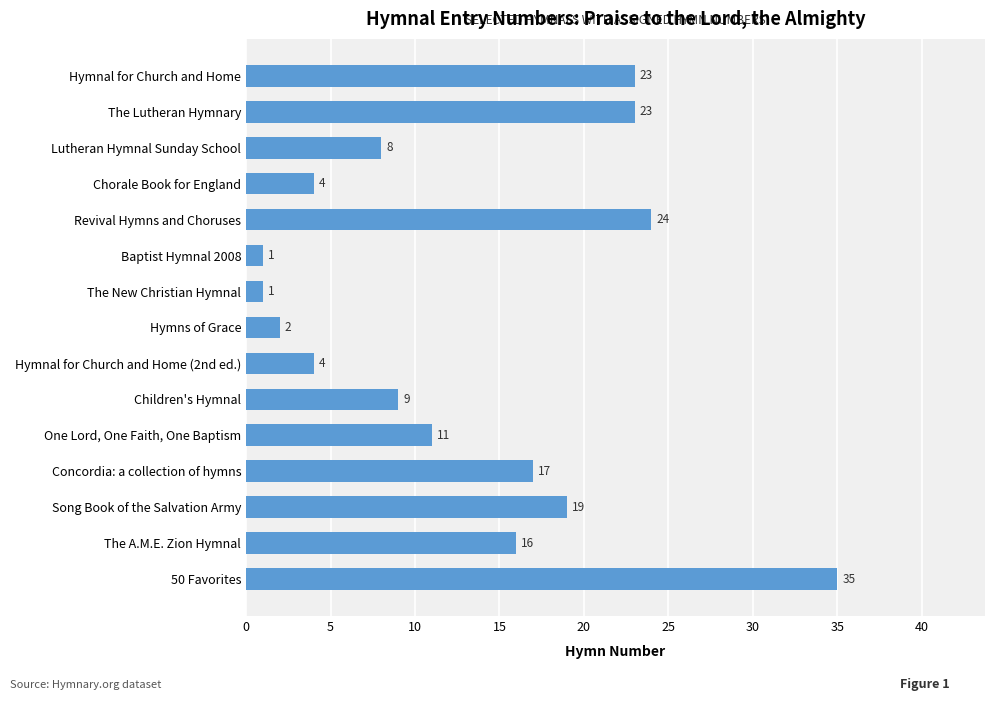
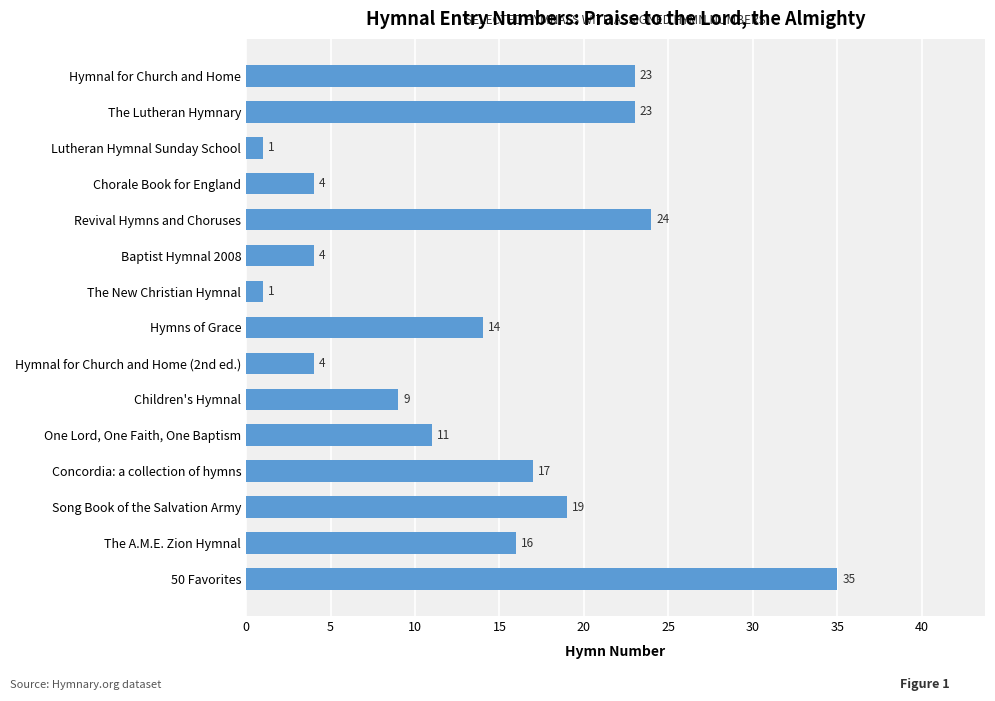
Lutheran Hymnal Sunday School: 8 -> 1
Baptist Hymnal 2008: 1 -> 4
Hymns of Grace: 2 -> 14
